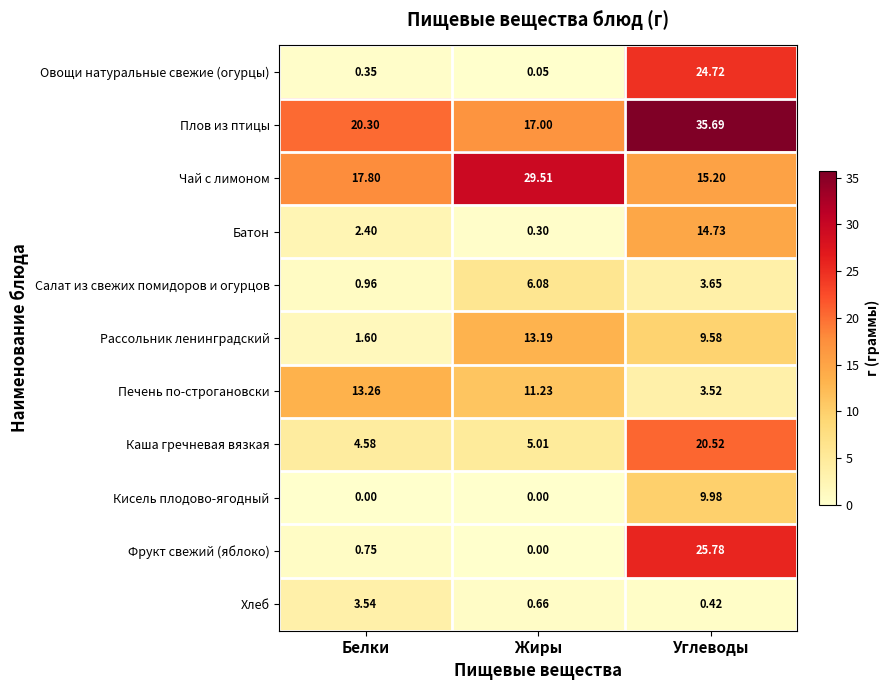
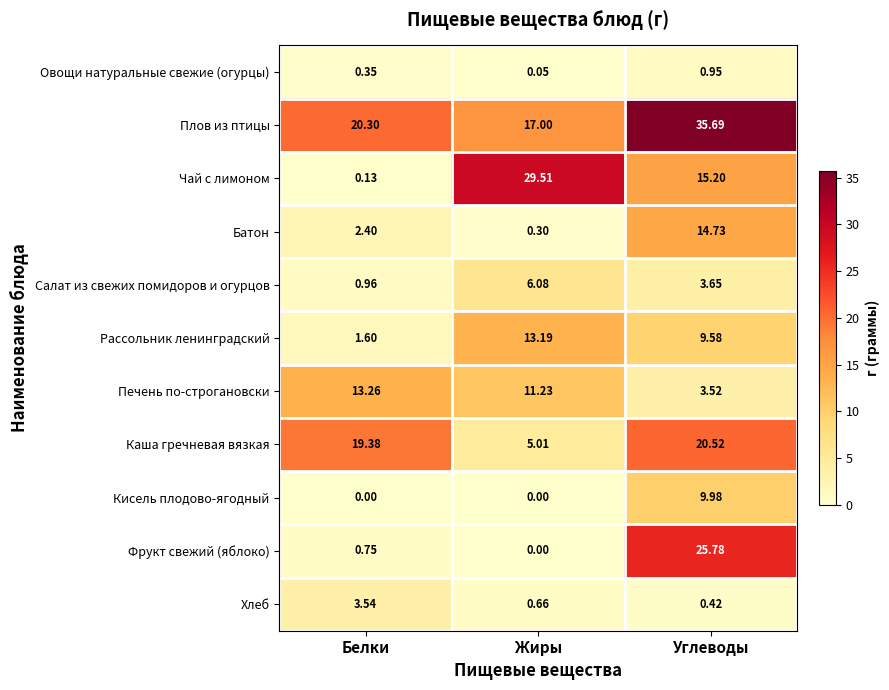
Овощи натуральные свежие (огурцы), Углеводы: 24.72 -> 0.95
Чай с лимоном, Белки: 17.80 -> 0.13
Каша гречневая вязкая, Белки: 4.58 -> 19.38
